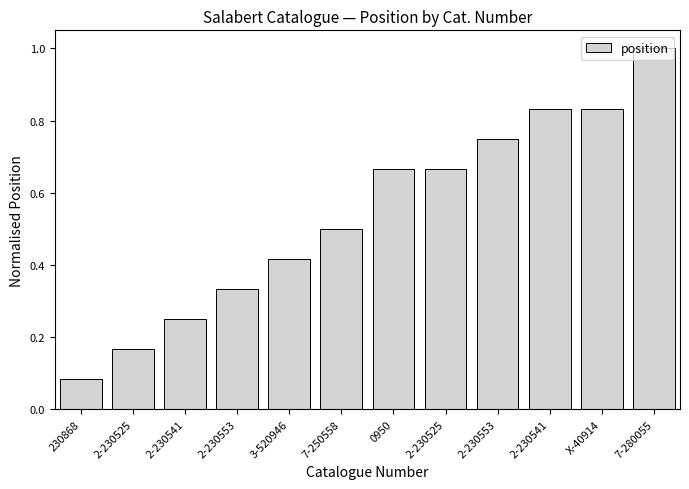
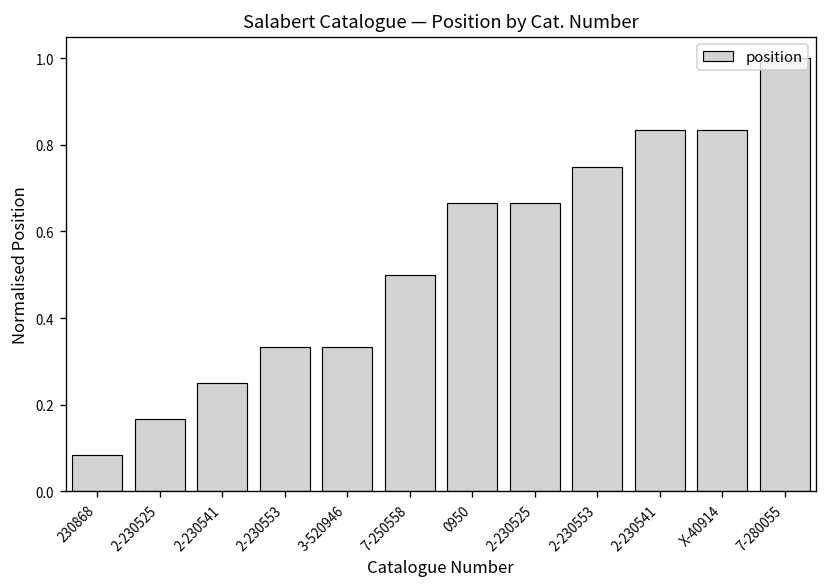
3-520946: 0.42 -> 0.33
